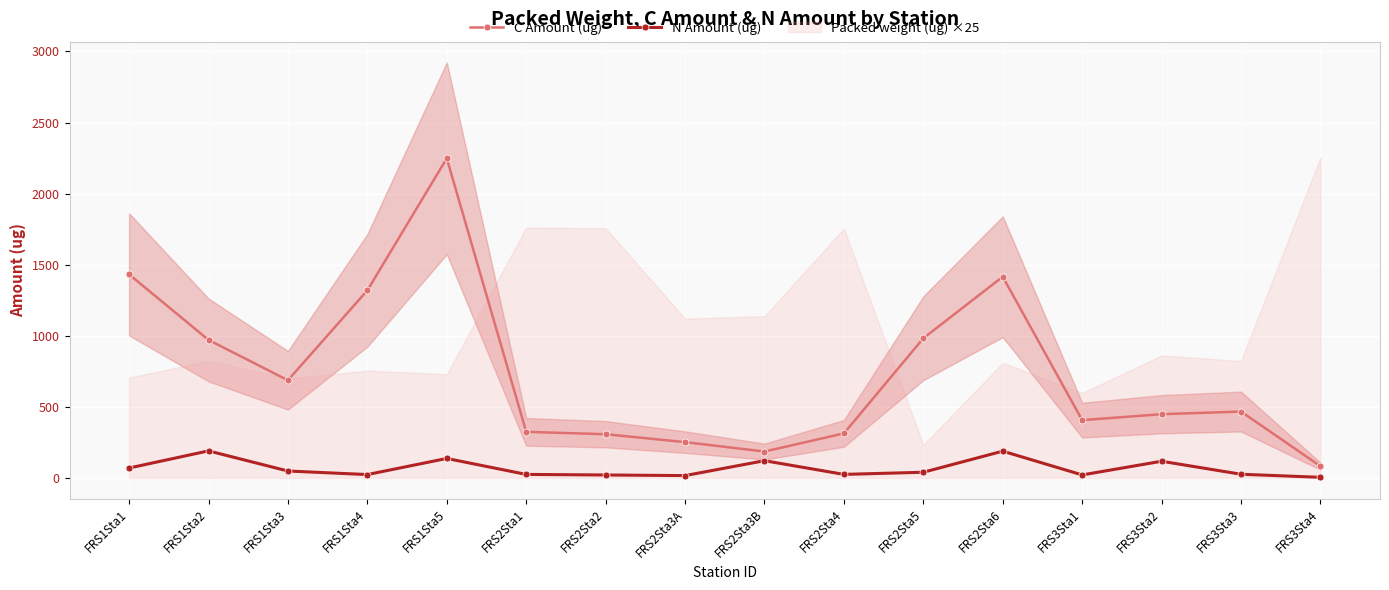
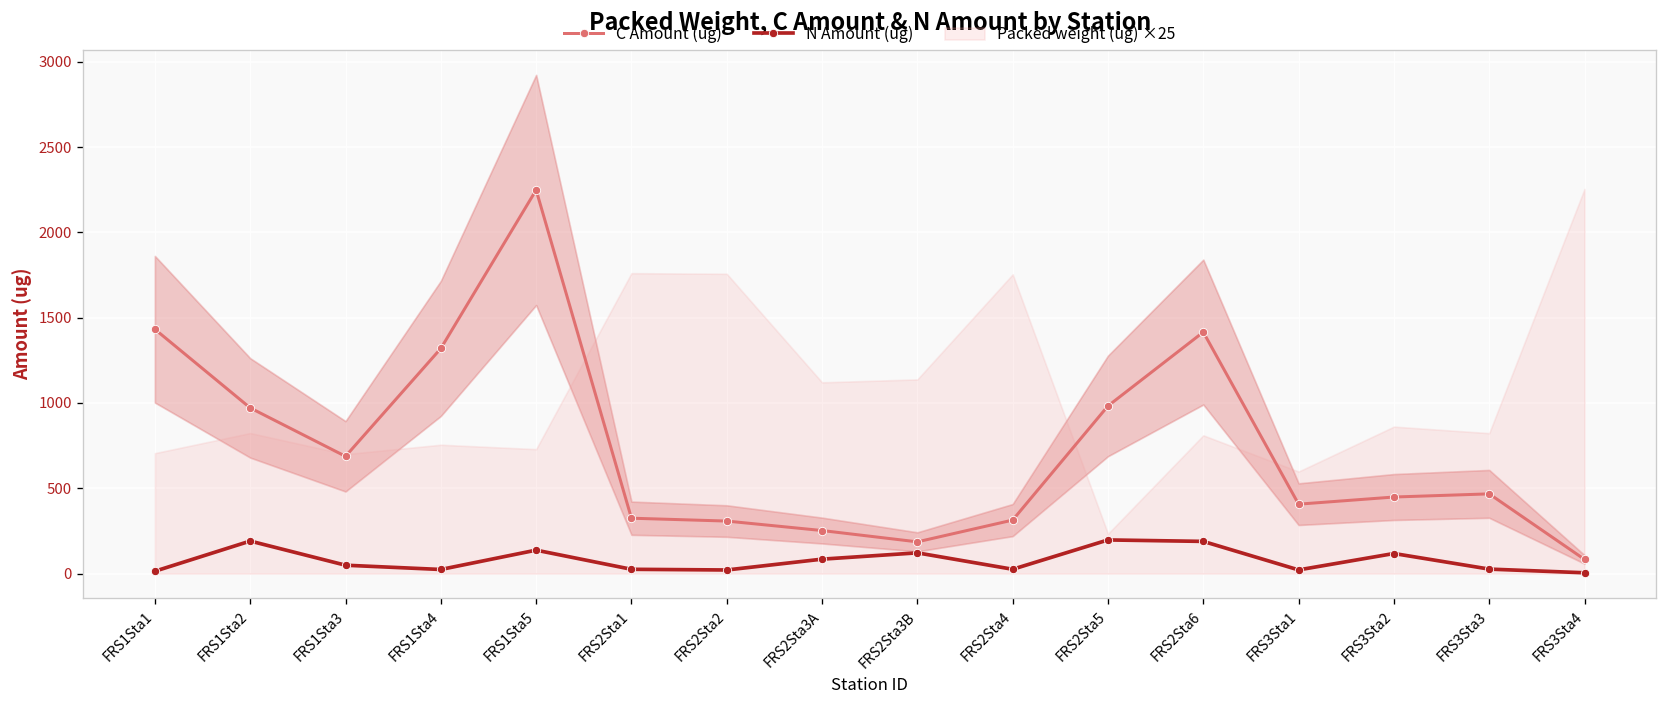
N Amount (ug), FRS1Sta1: 70 -> 10
N Amount (ug), FRS2Sta3A: 20 -> 80
N Amount (ug), FRS2Sta5: 40 -> 200
